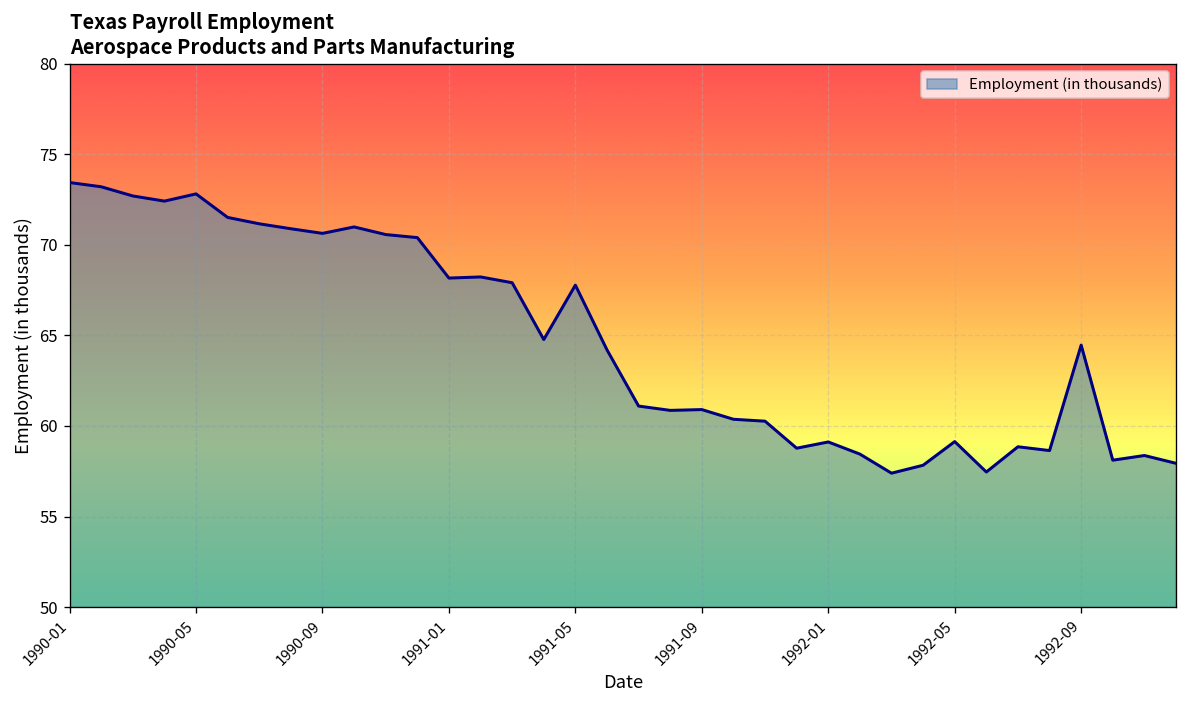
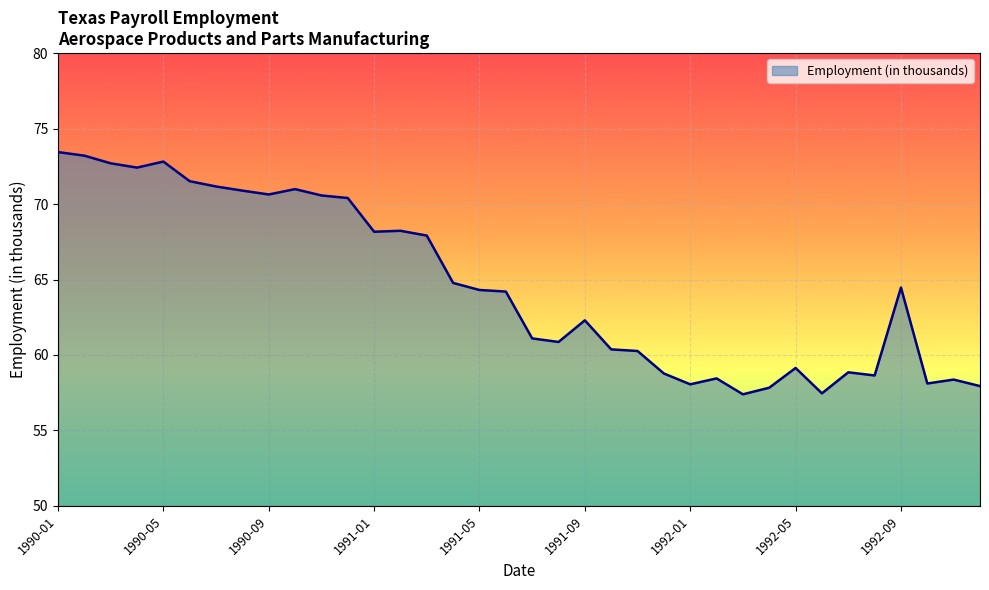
1991-05: 67.8 -> 64.3
1991-09: 60.9 -> 62.3
1992-01: 59.1 -> 58.1
